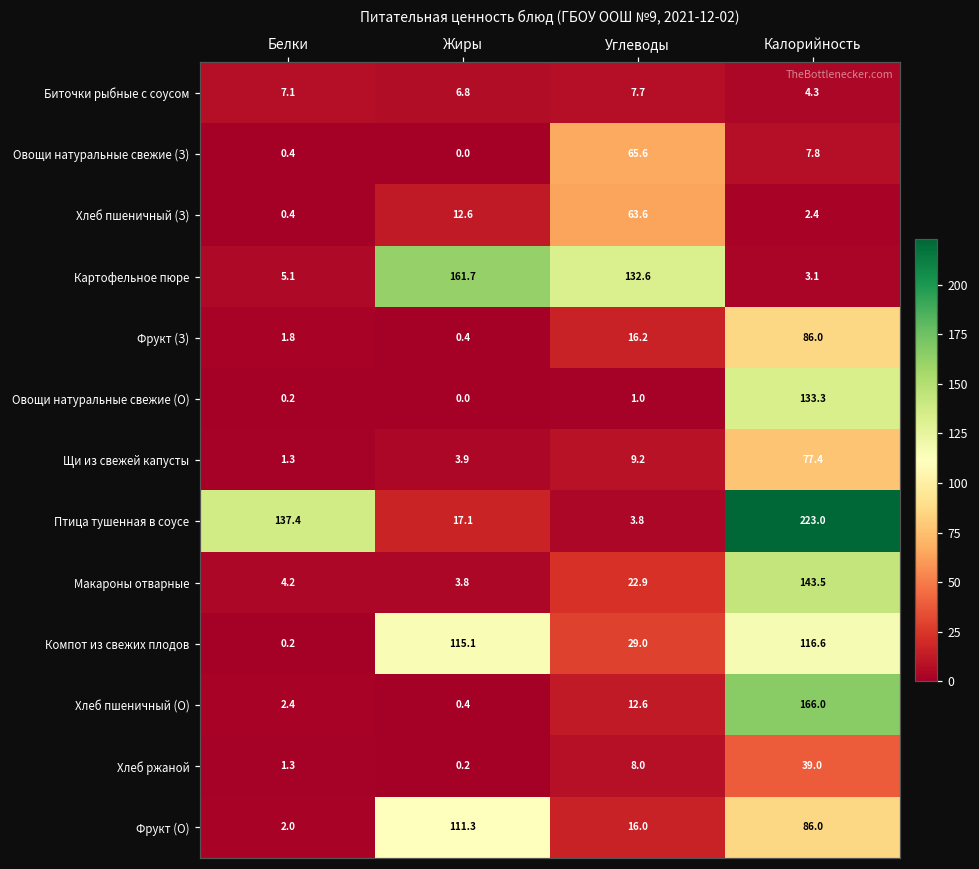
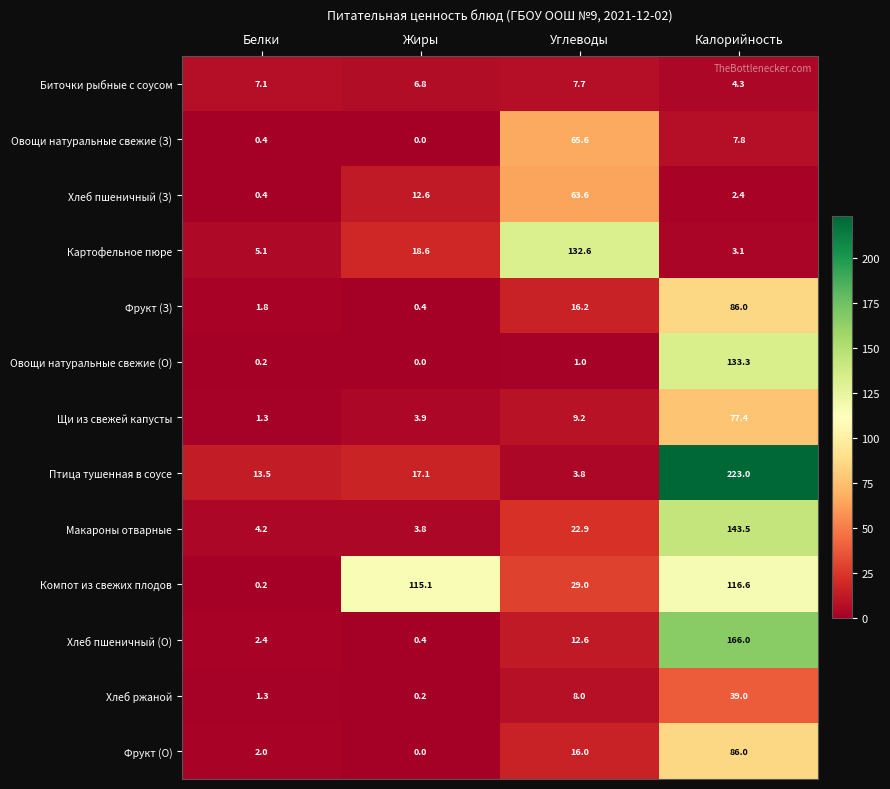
Картофельное пюре, Жиры: 161.7 -> 18.6
Птица тушенная в соусе, Белки: 137.4 -> 13.5
Фрукт (О), Жиры: 111.3 -> 0.0
